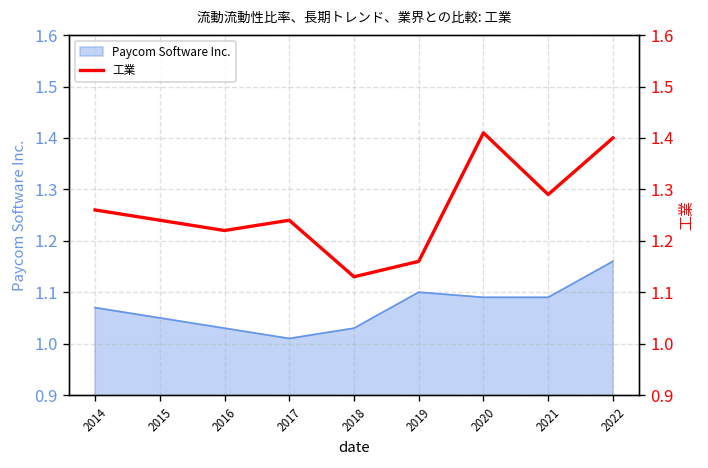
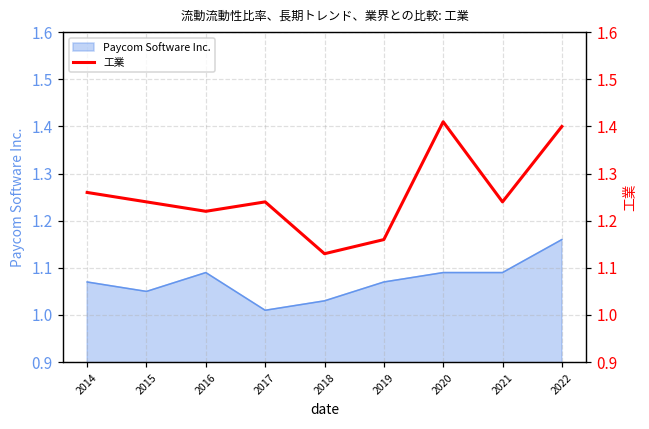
Paycom Software Inc., 2016: 1.03 -> 1.09
Paycom Software Inc., 2019: 1.10 -> 1.07
工業, 2021: 1.29 -> 1.24
